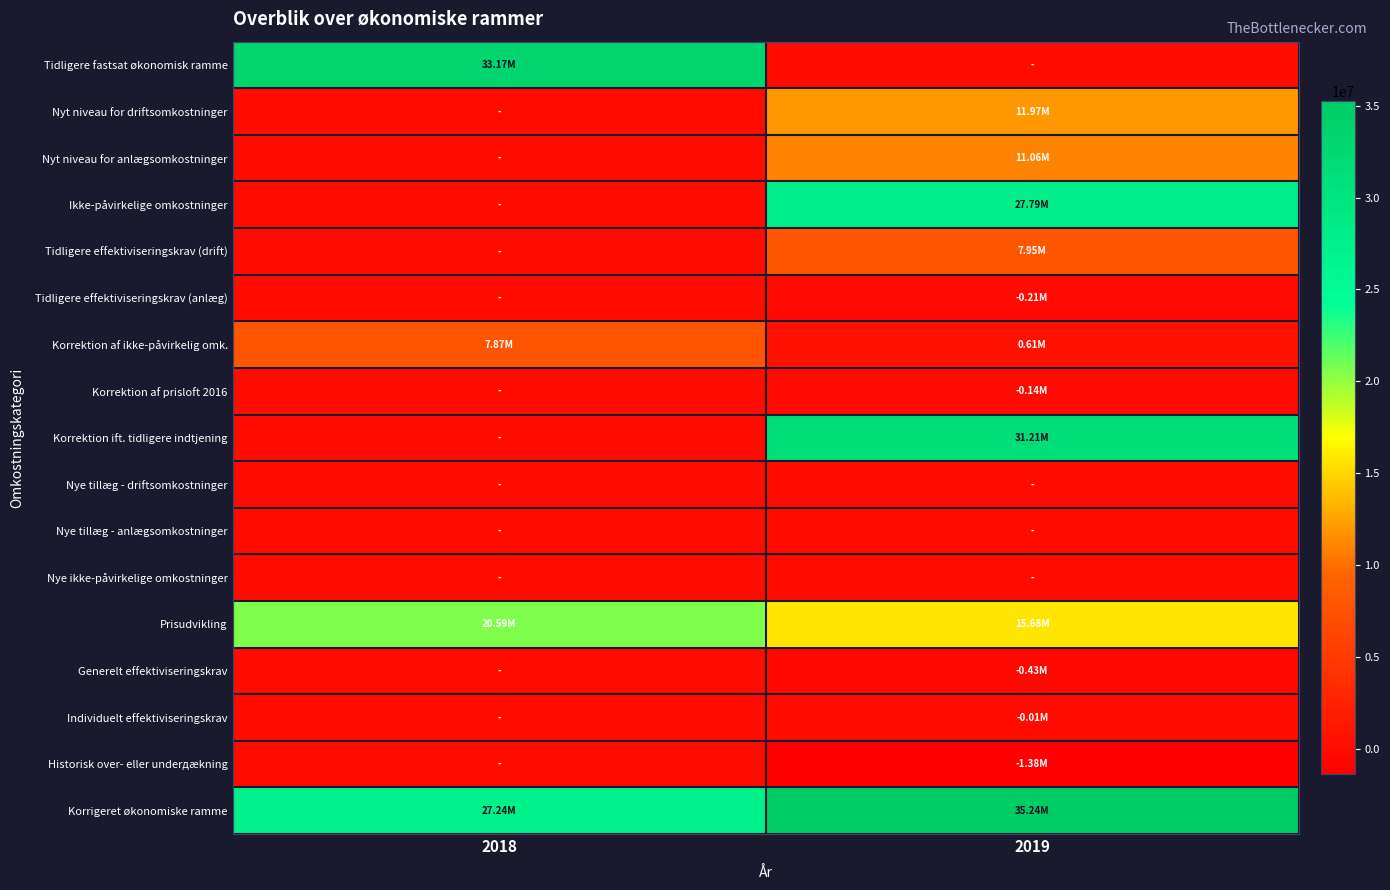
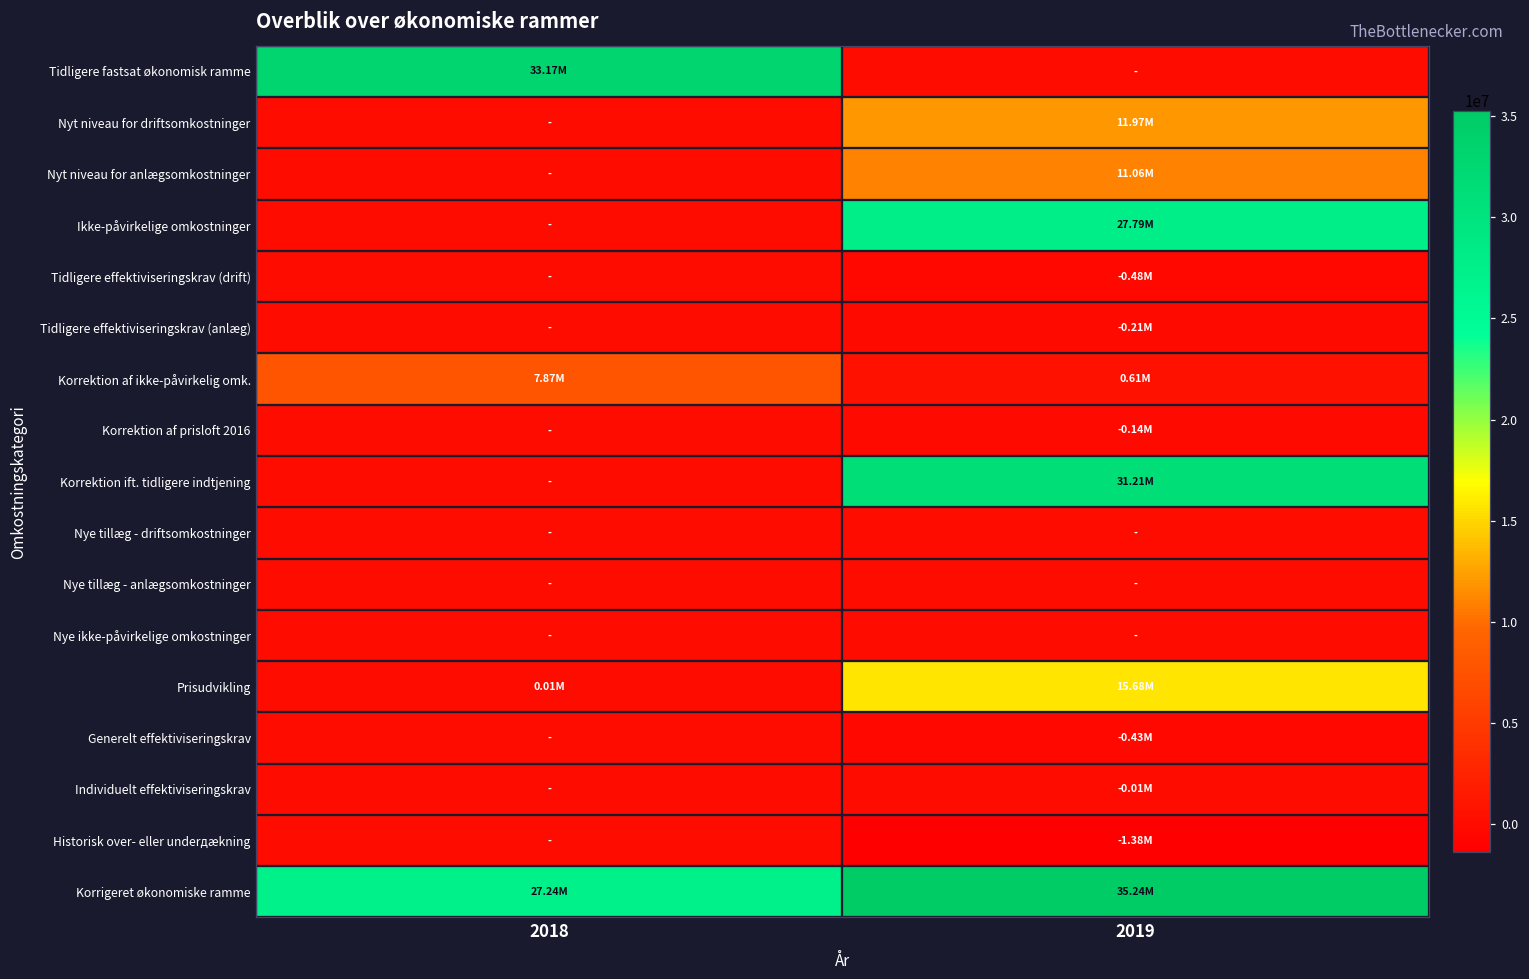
Tidligere effektiviseringskrav (drift), 2019: 7.95M -> -0.48M
Prisudvikling, 2018: 20.59M -> 0.01M
